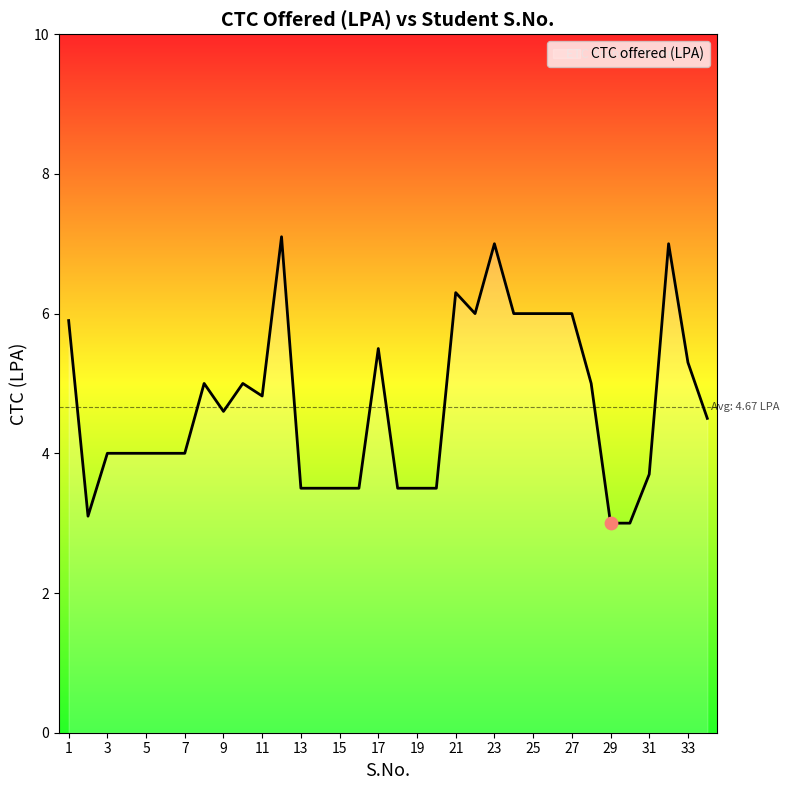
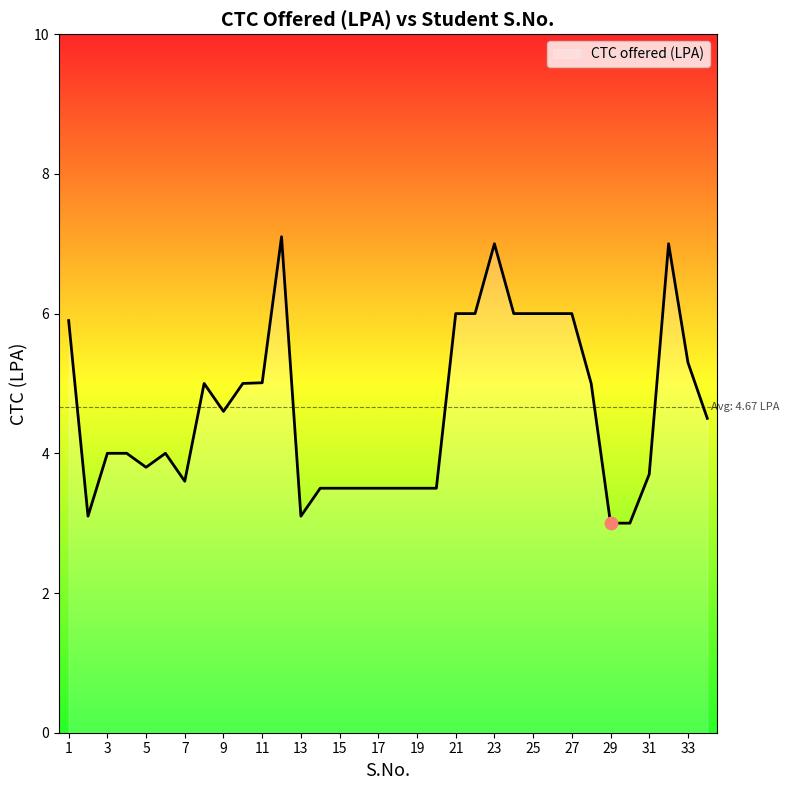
CTC offered (LPA), 5: 4.0 -> 3.8
CTC offered (LPA), 7: 4.0 -> 3.6
CTC offered (LPA), 11: 4.8 -> 5.0
CTC offered (LPA), 13: 3.5 -> 3.1
CTC offered (LPA), 17: 5.5 -> 3.5
CTC offered (LPA), 21: 6.3 -> 6.0
